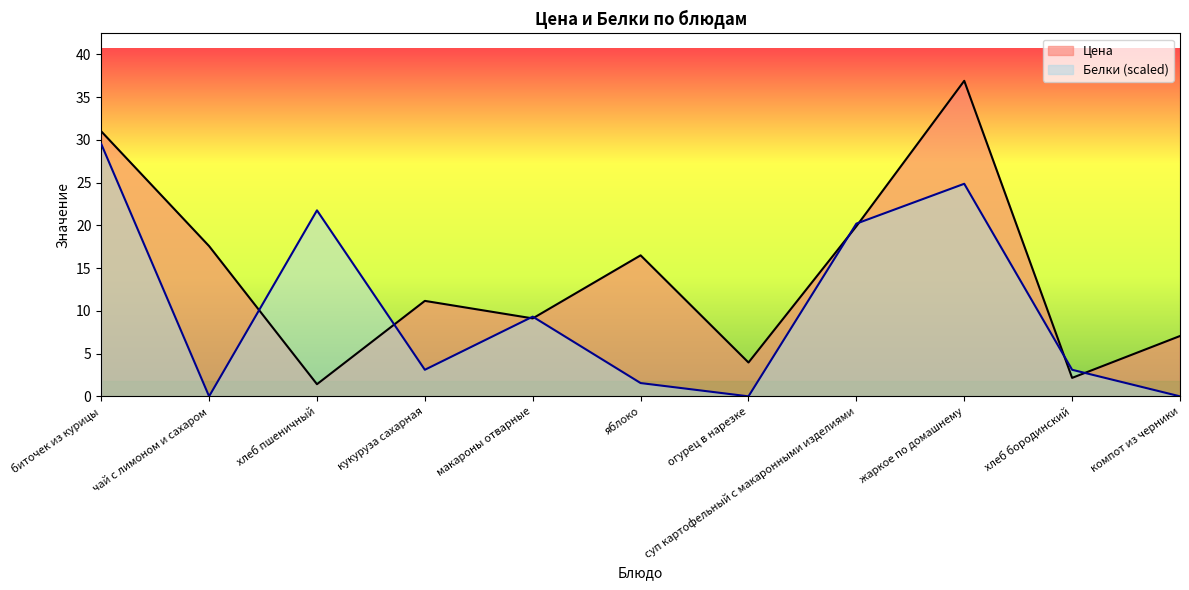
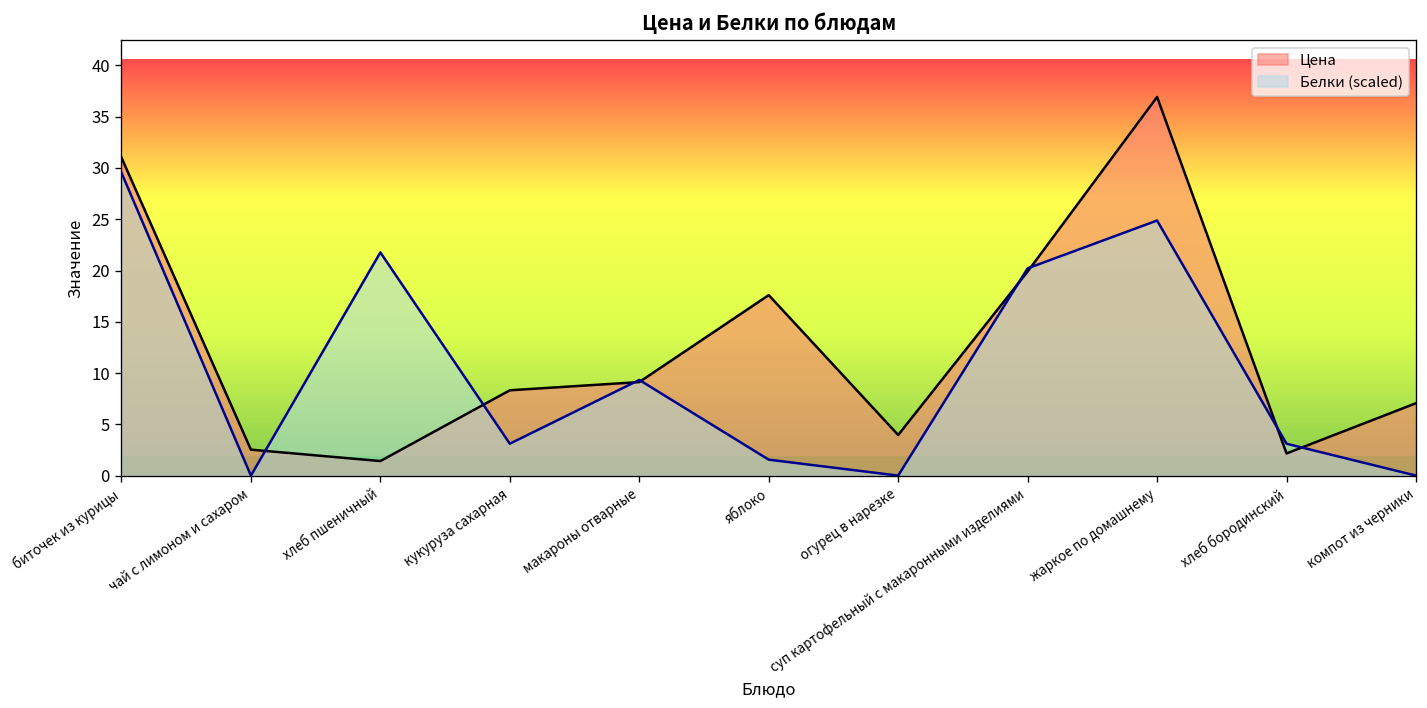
Цена, чай с лимоном и сахаром: 18 -> 3
Цена, кукуруза сахарная: 11 -> 8
Цена, яблоко: 17 -> 18
